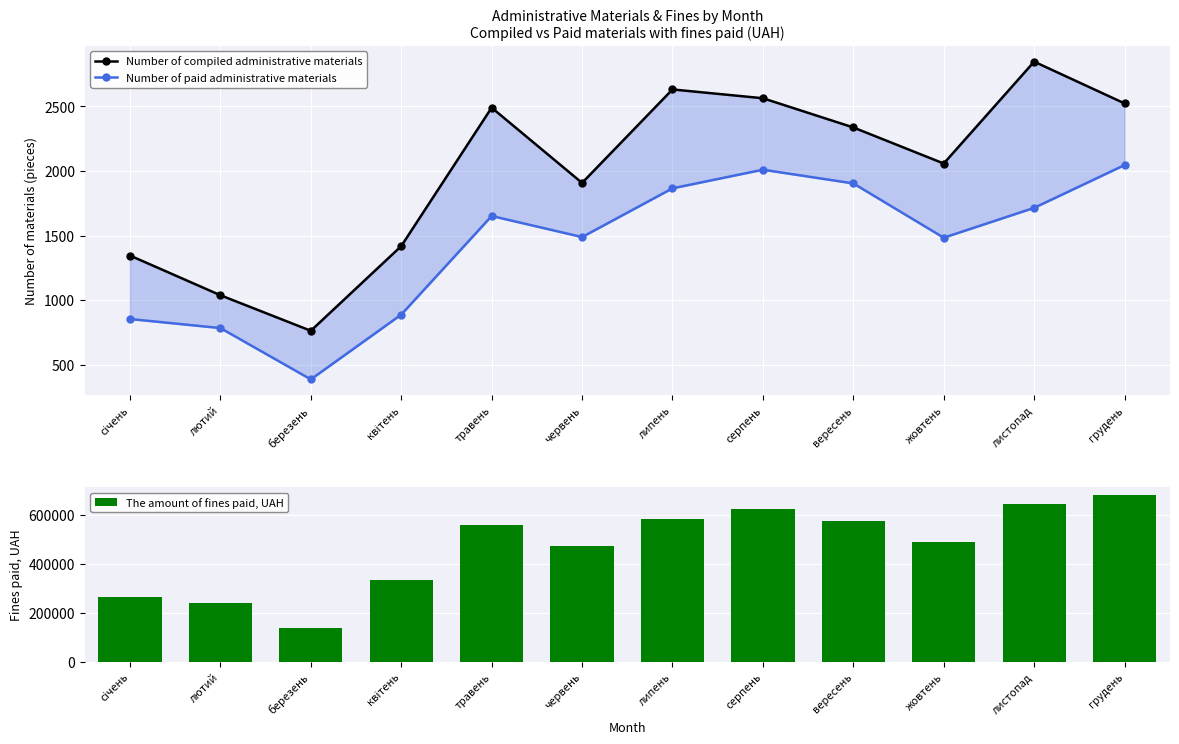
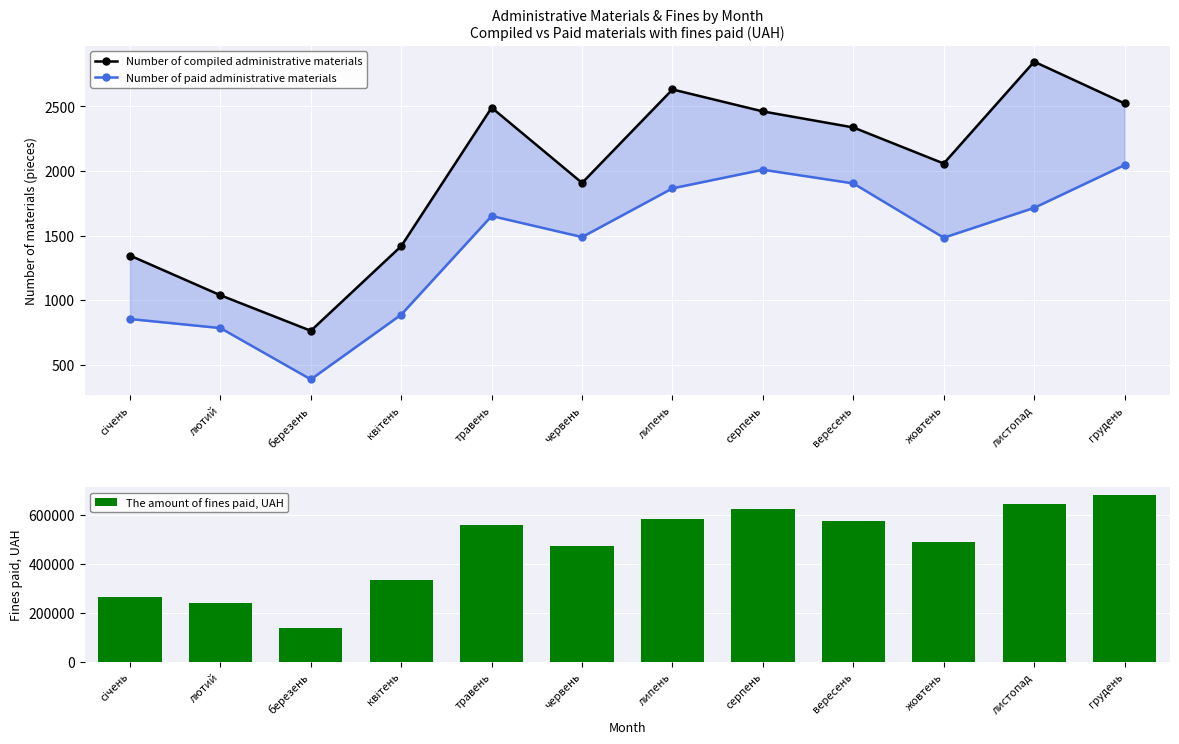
Administrative Materials & Fines by Month Compiled vs Paid materials with fines paid (UAH), Number of compiled administrative materials, серпень: 2560 -> 2460
